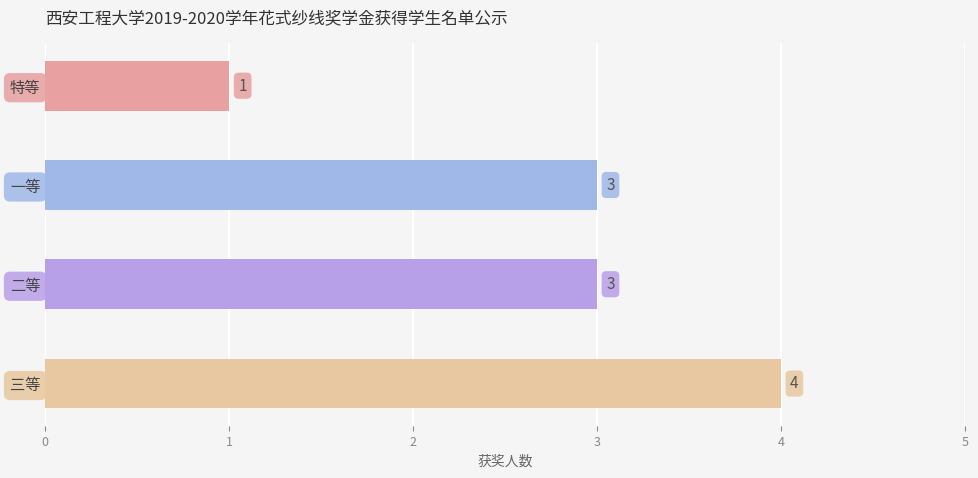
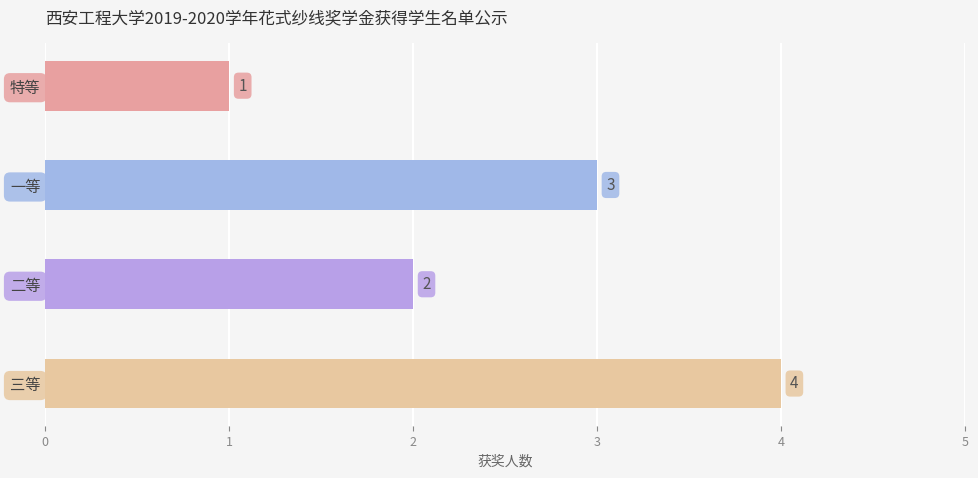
二等: 3 -> 2
